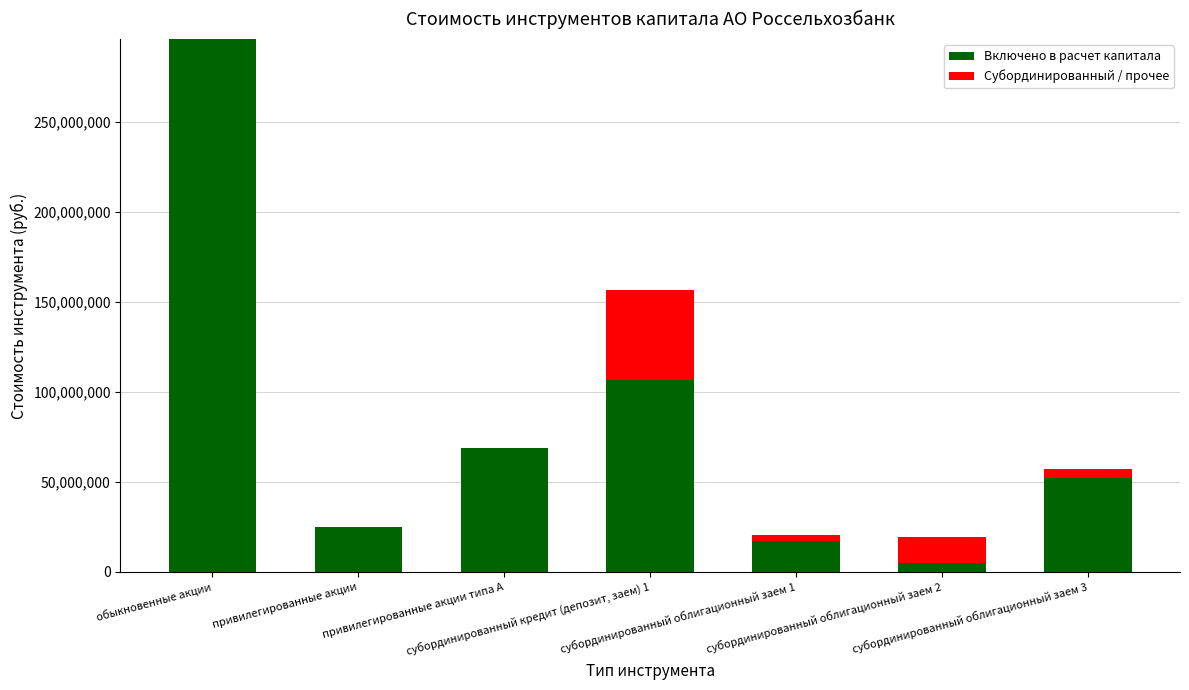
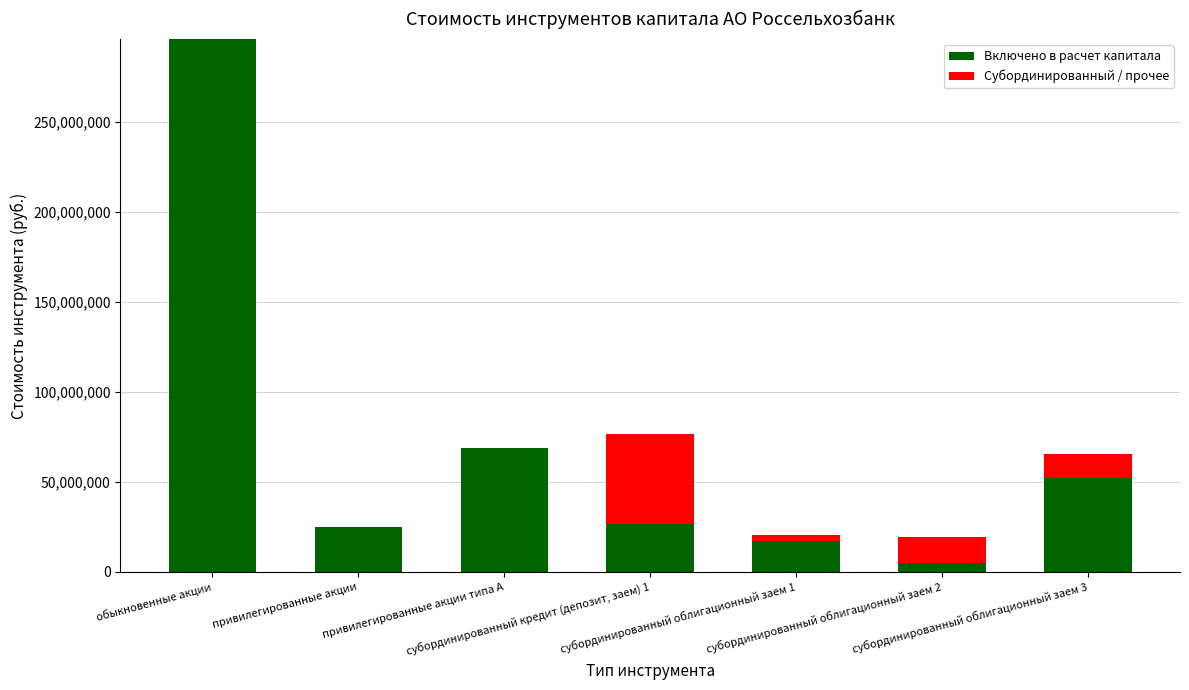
Включено в расчет капитала, субординированный кредит (депозит, заем) 1: 107,000,000 -> 27,000,000
Субординированный / прочее, субординированный облигационный заем 3: 5,000,000 -> 13,000,000
